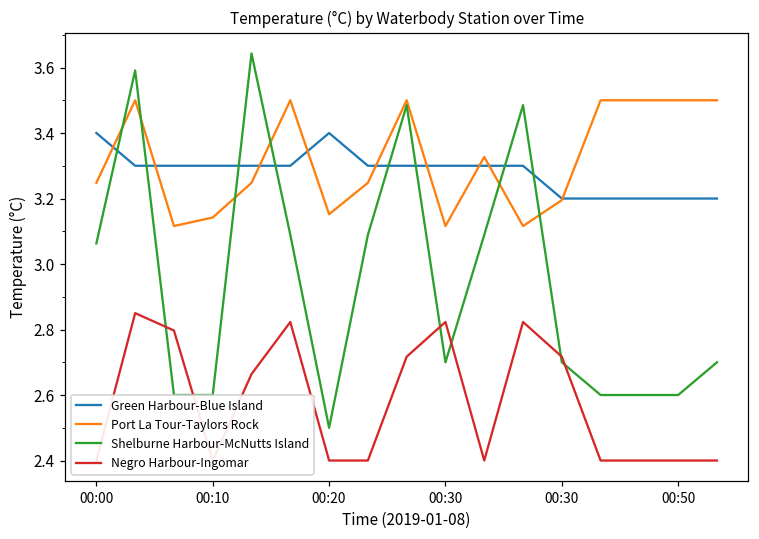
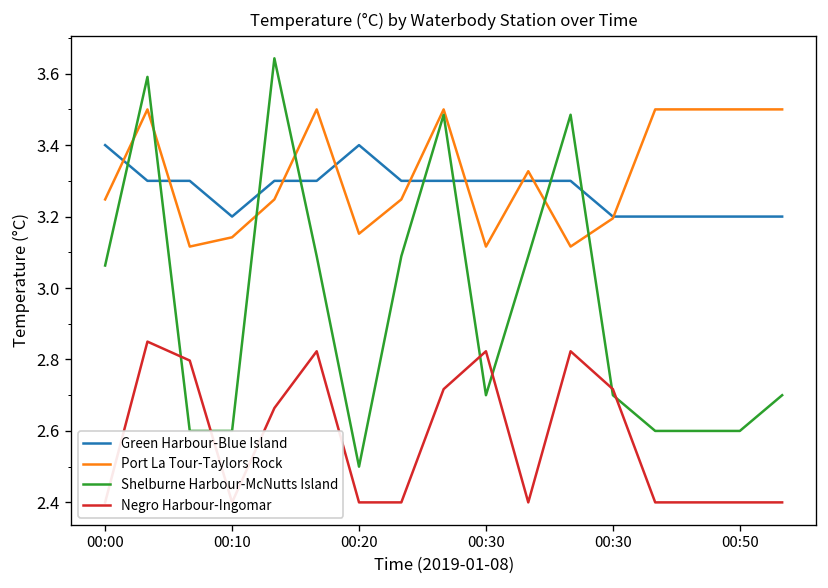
Green Harbour-Blue Island, 00:10: 3.3 -> 3.2
